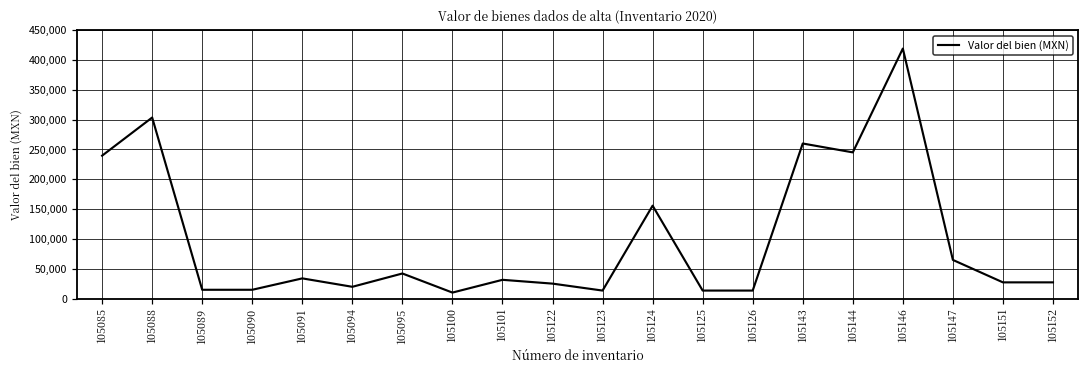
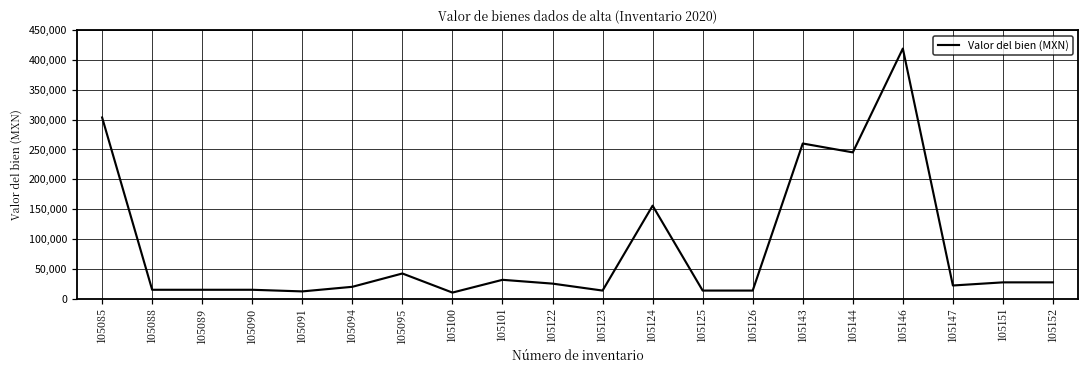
105085: 240,000 -> 300,000
105088: 300,000 -> 10,000
105091: 30,000 -> 10,000
105147: 60,000 -> 20,000
